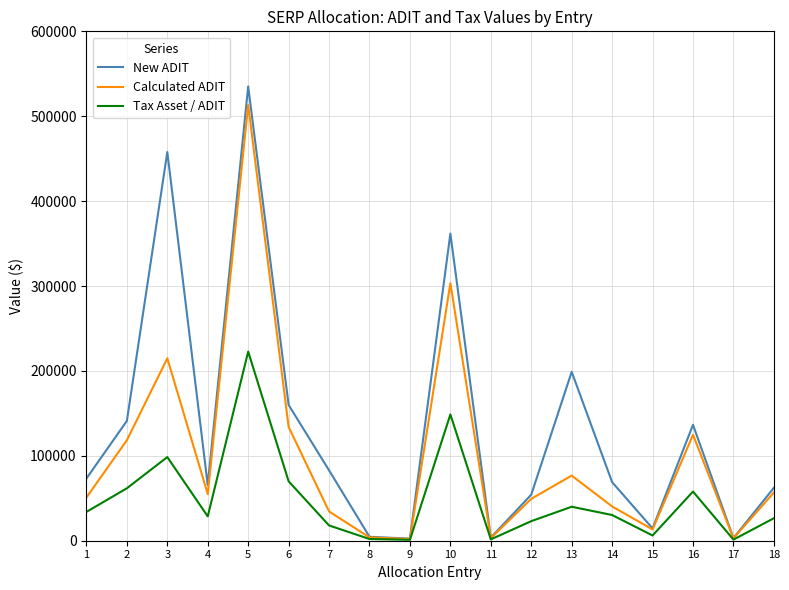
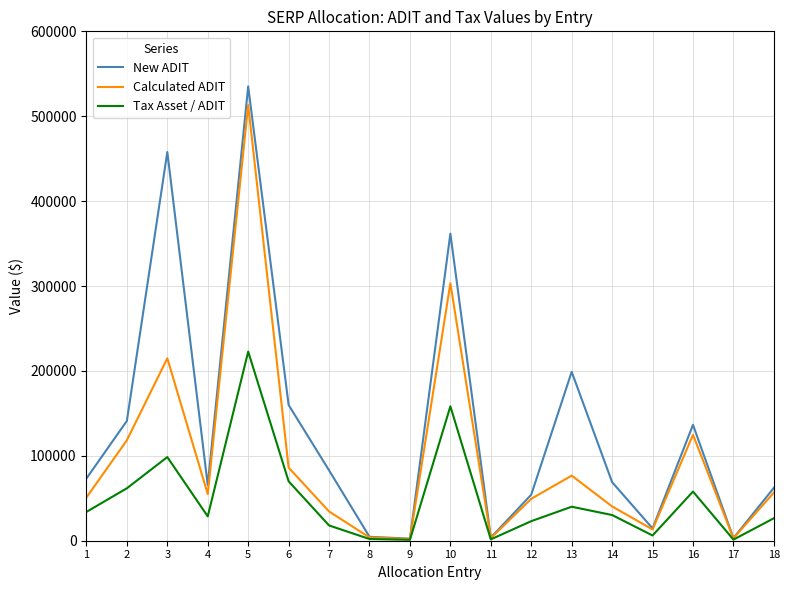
Calculated ADIT, 6: 130000 -> 90000
Tax Asset / ADIT, 10: 150000 -> 160000
